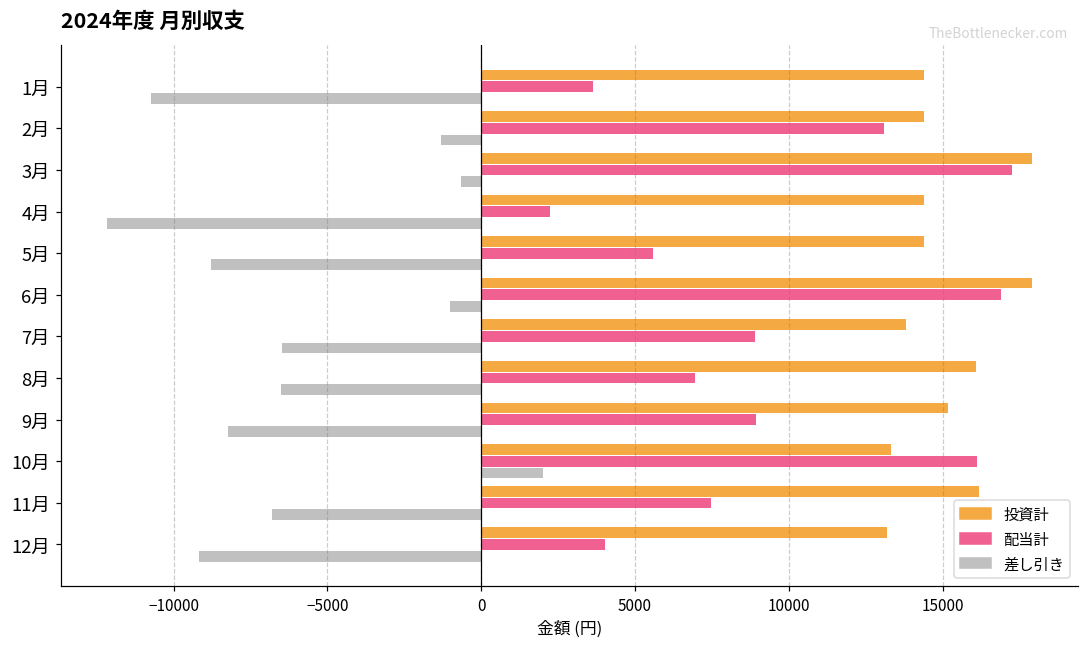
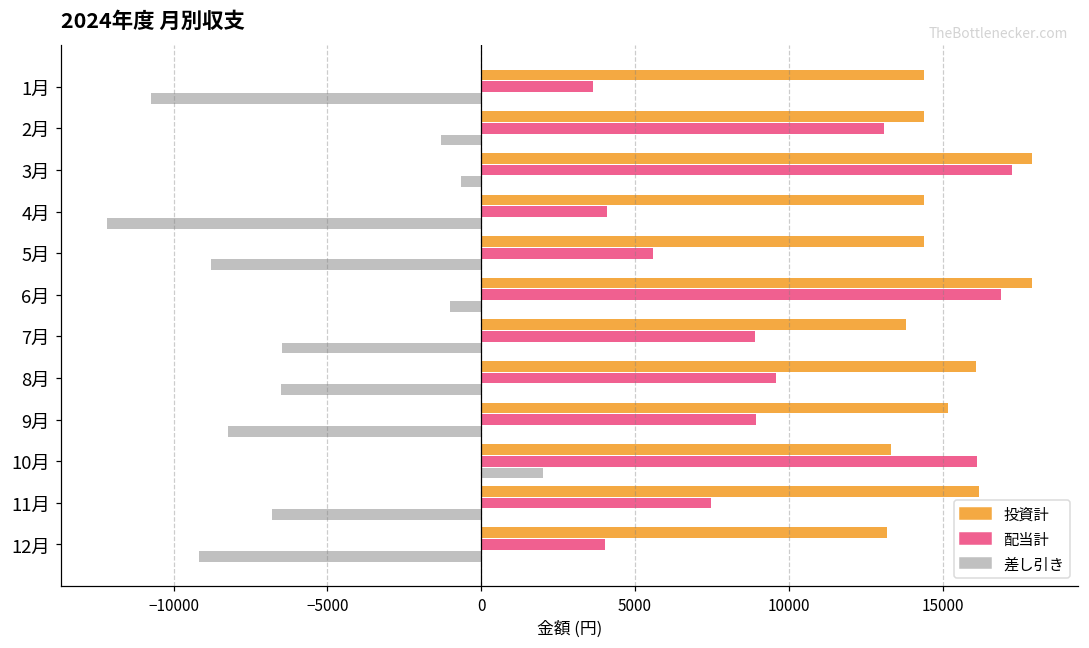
配当計, 4月: 2200 -> 4100
配当計, 8月: 6900 -> 9600
